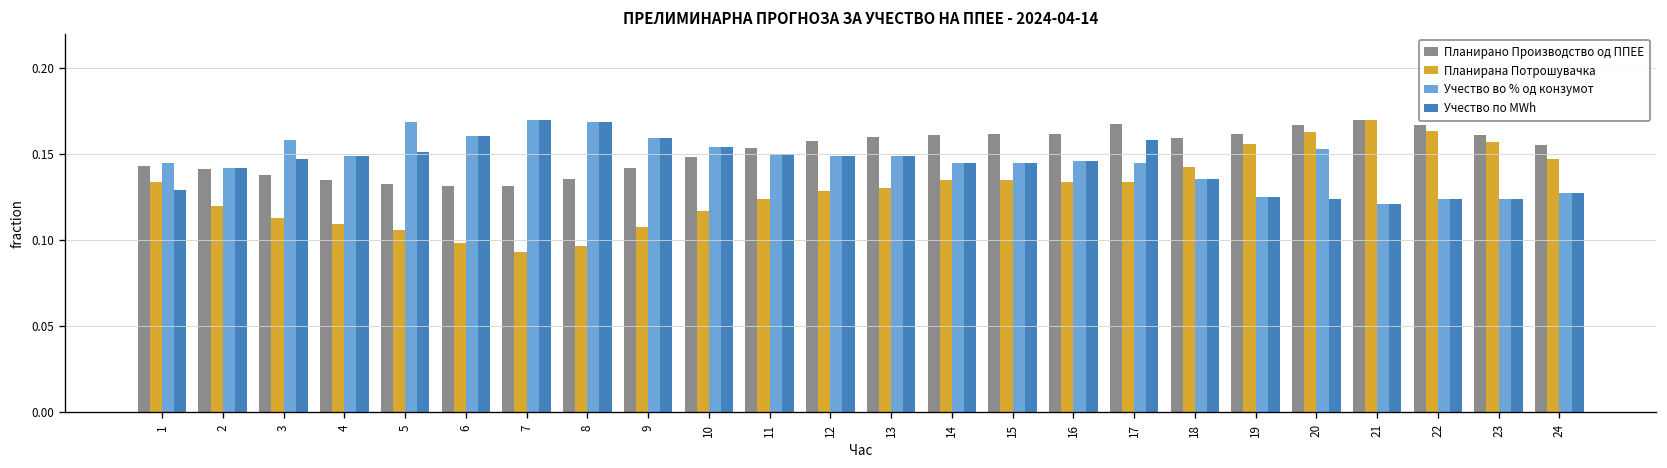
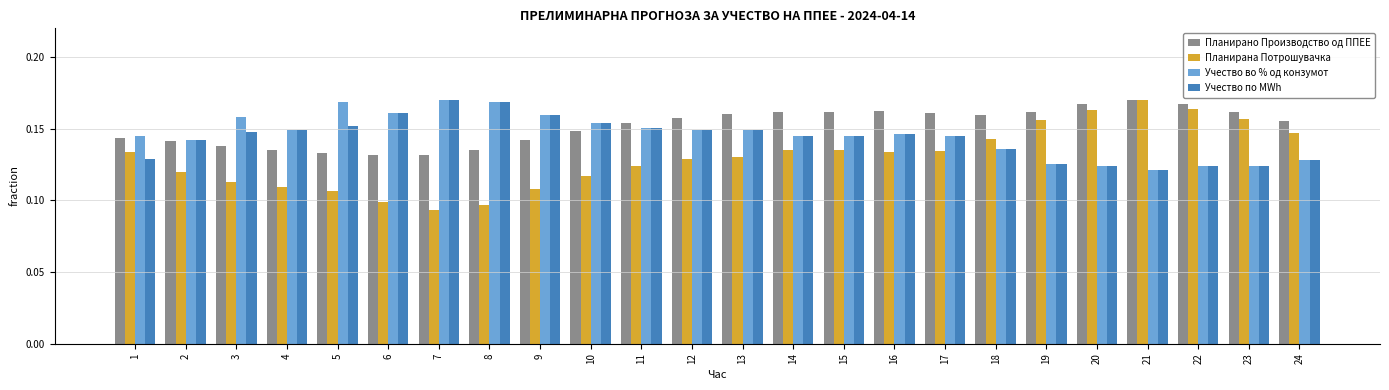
Планирано Производство од ППЕЕ, 17: 0.168 -> 0.161
Учество по MWh, 17: 0.158 -> 0.145
Учество во % од конзумот, 20: 0.153 -> 0.124
